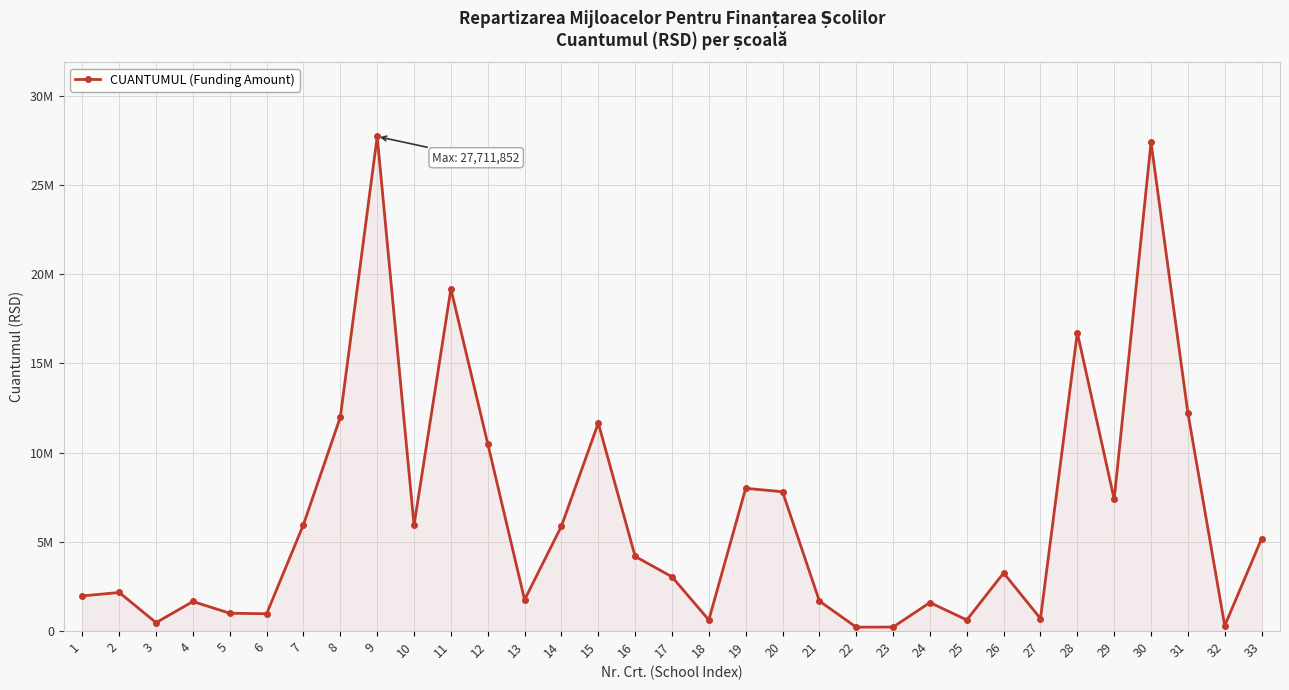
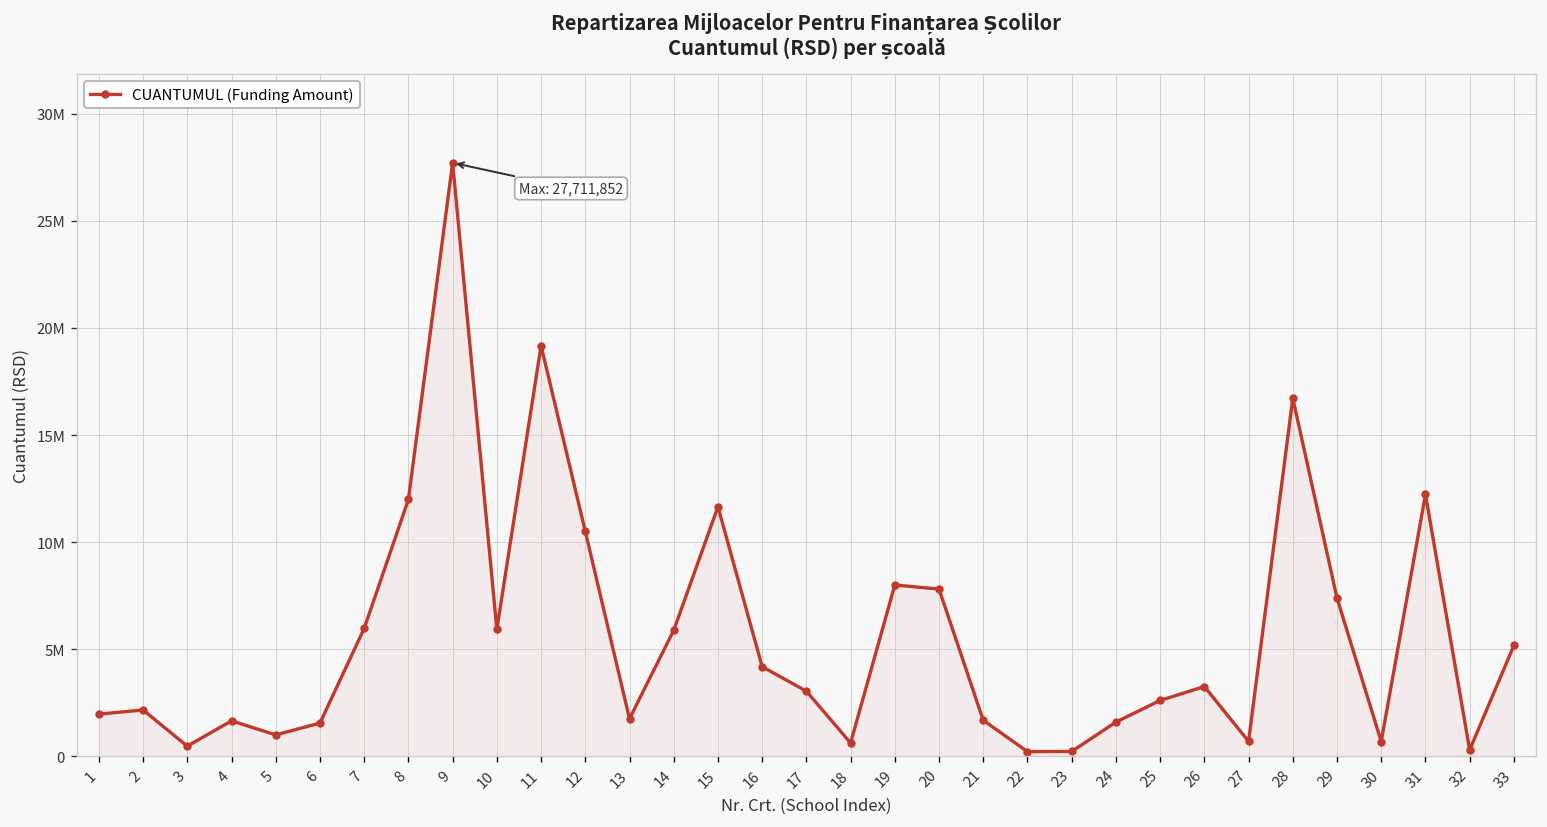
6: 1000000 -> 1600000
25: 600000 -> 2600000
30: 27400000 -> 700000
